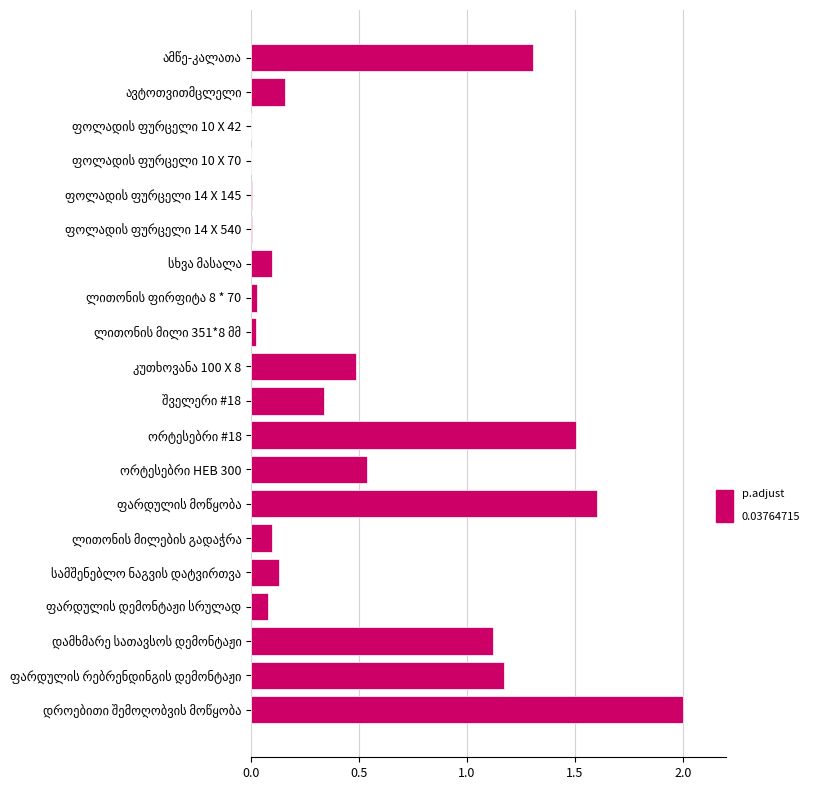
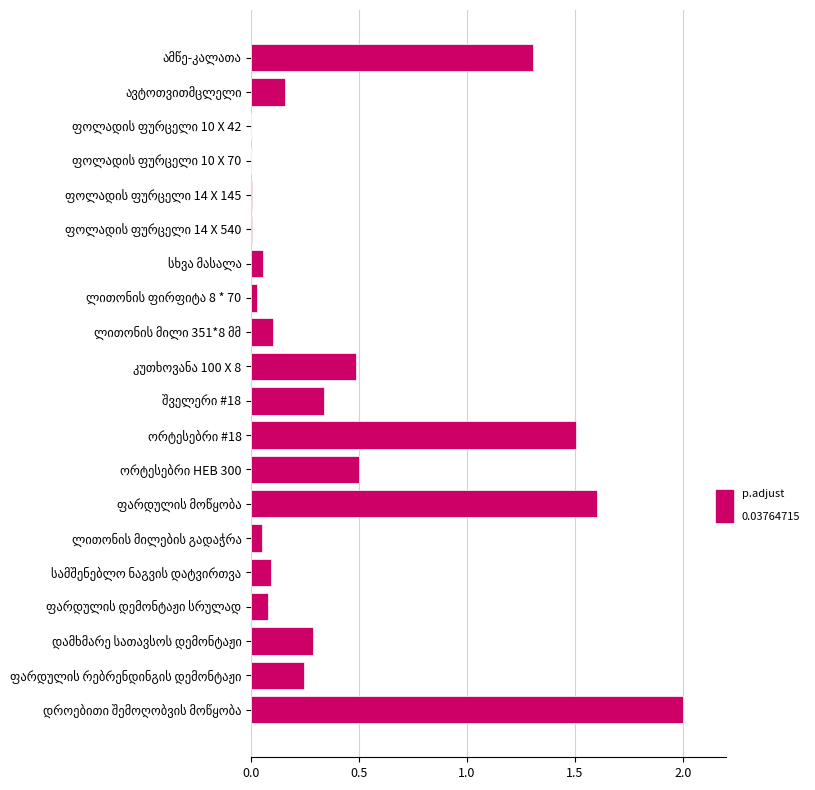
სხვა მასალა: 0.10 -> 0.06
ლითონის მილი 351*8 მმ: 0.02 -> 0.10
ორტესებრი HEB 300: 0.54 -> 0.50
ლითონის მილების გადაჭრა: 0.10 -> 0.05
სამშენებლო ნაგვის დატვირთვა: 0.13 -> 0.09
დამხმარე სათავსოს დემონტაჟი: 1.12 -> 0.29
ფარდულის რებრენდინგის დემონტაჟი: 1.17 -> 0.25
